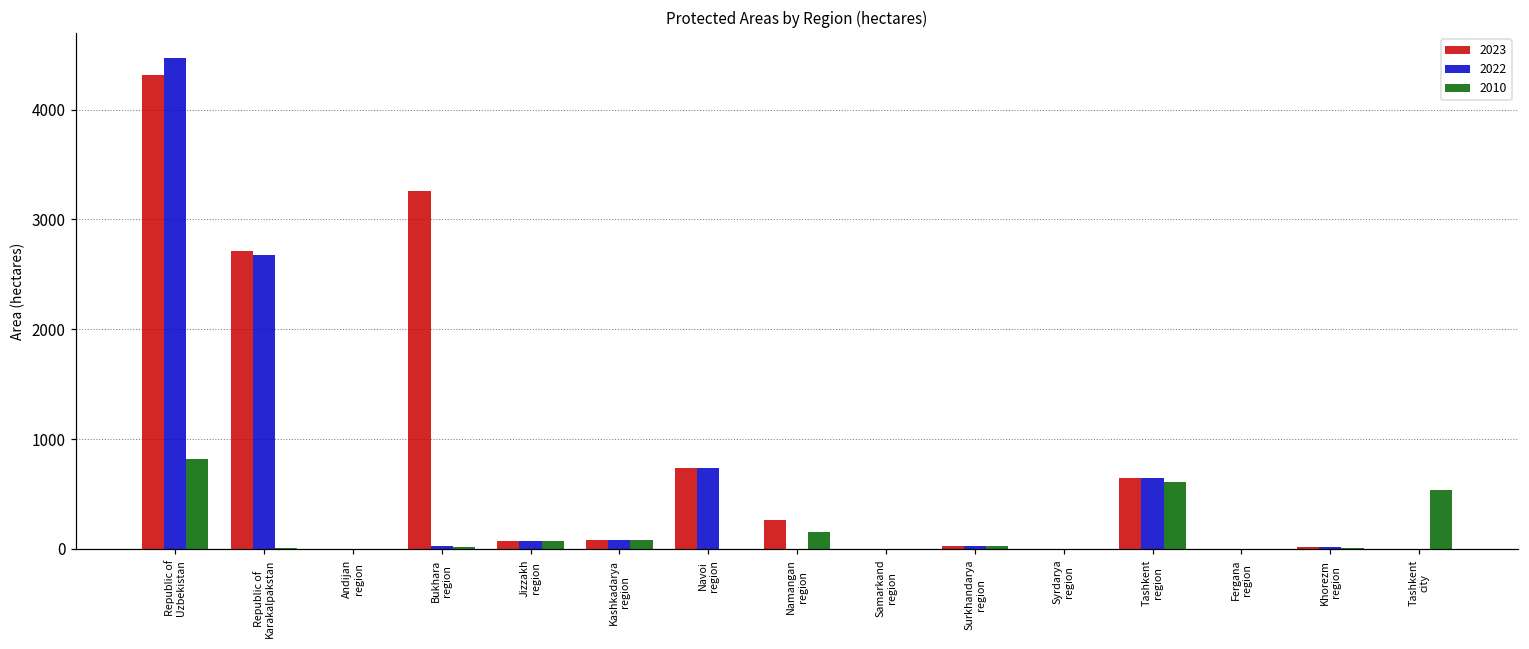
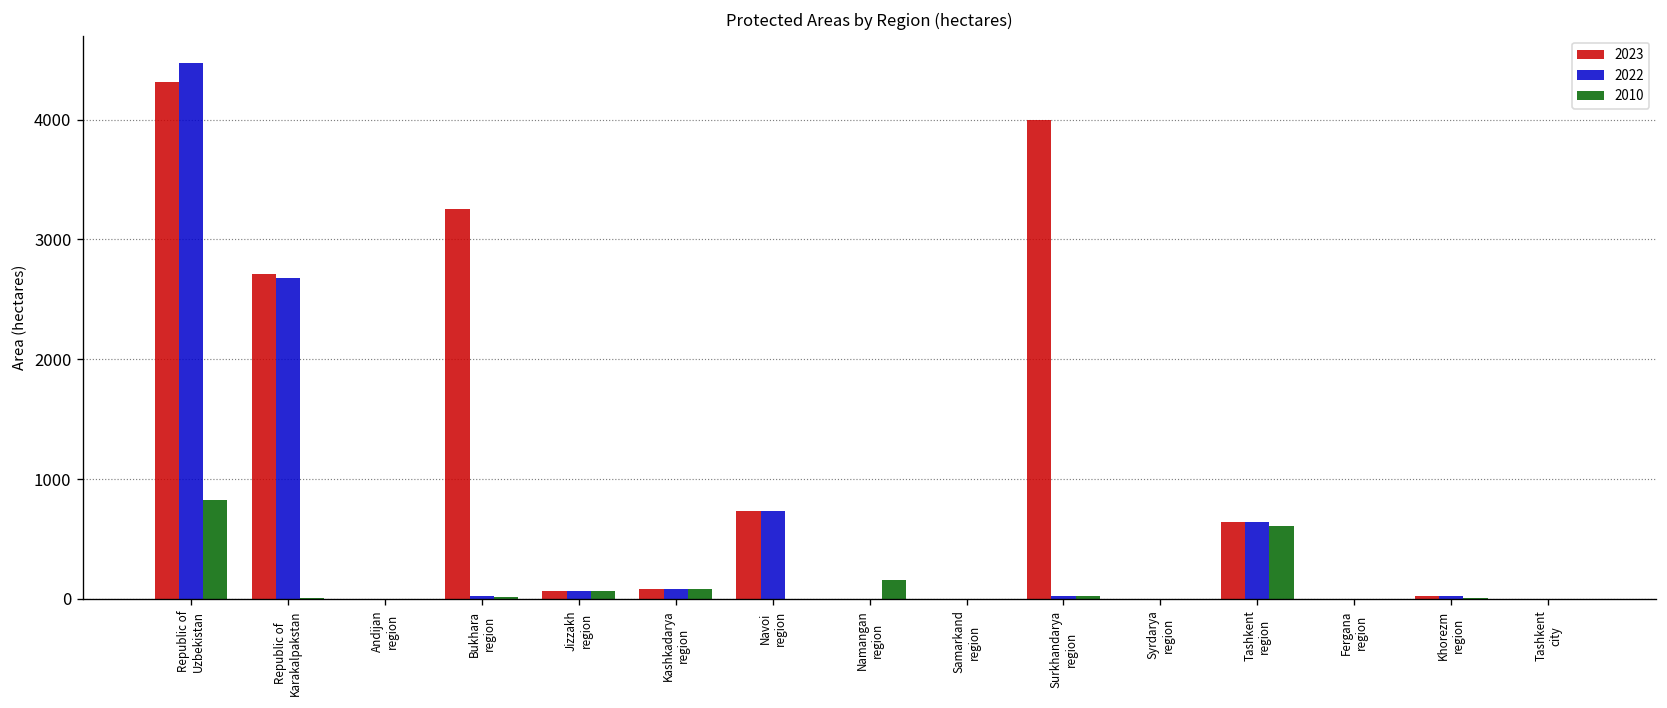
2023, Namangan region: 300 -> 0
2023, Surkhandarya region: 0 -> 4000
2010, Tashkent city: 500 -> 0
